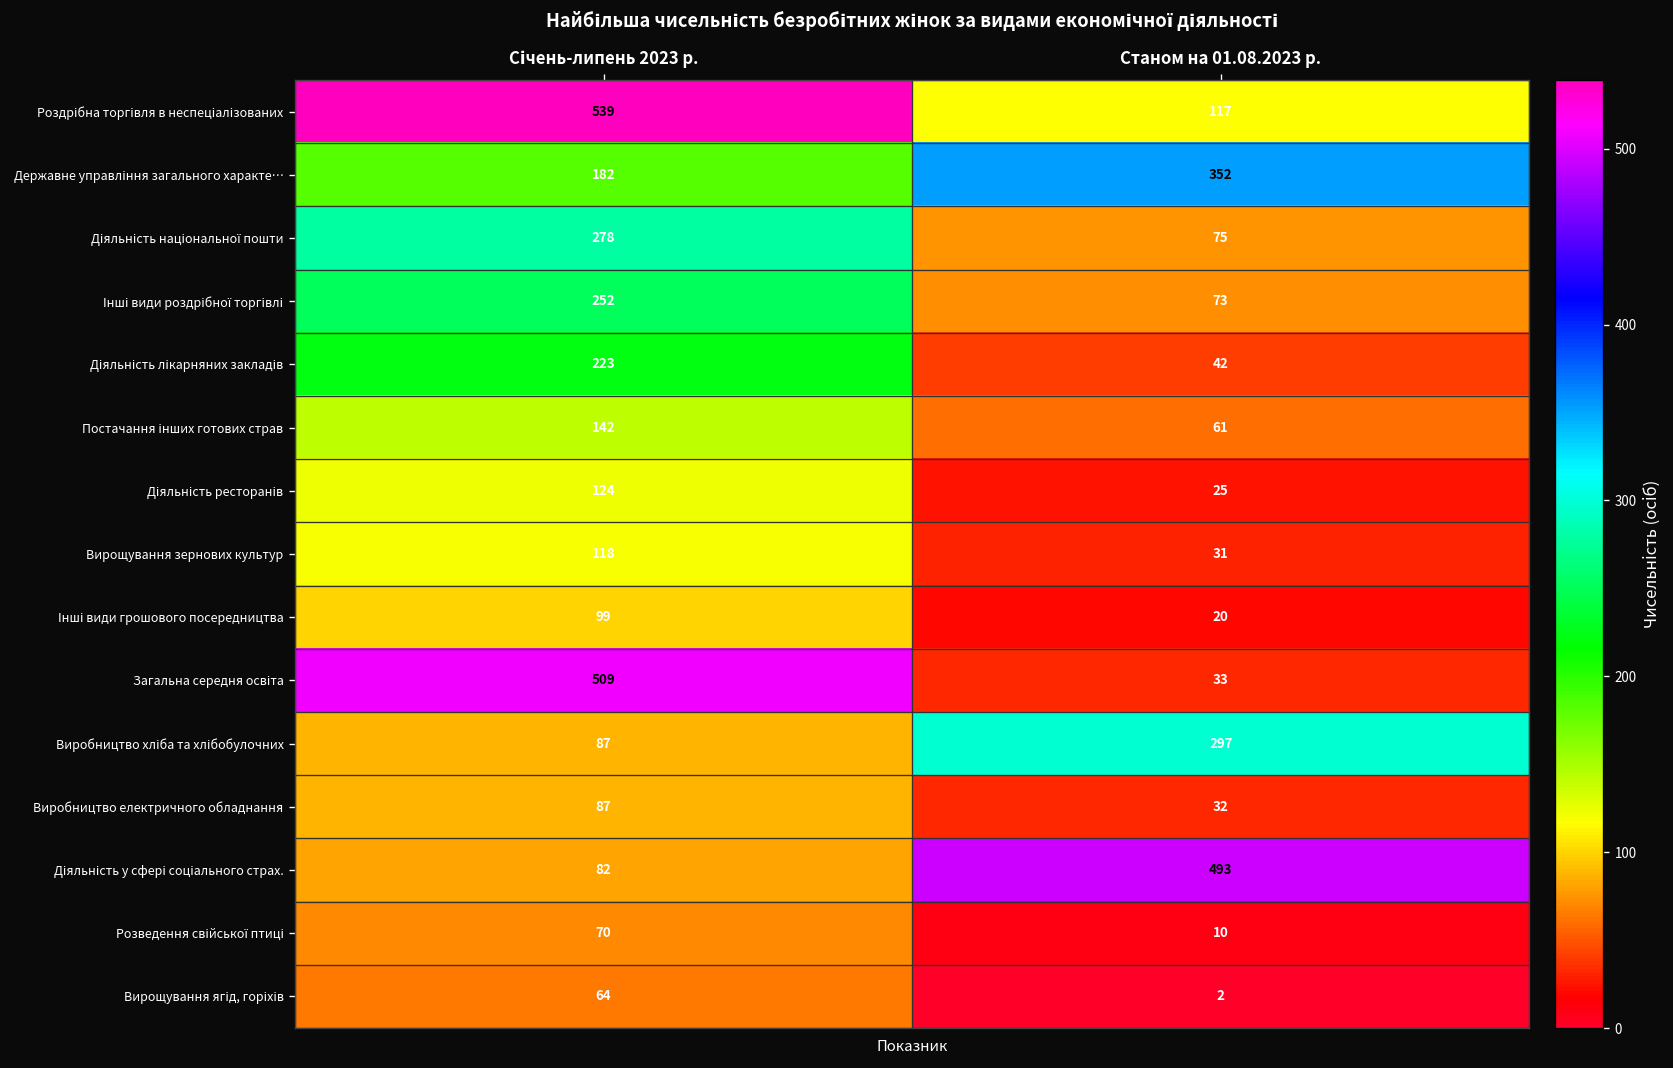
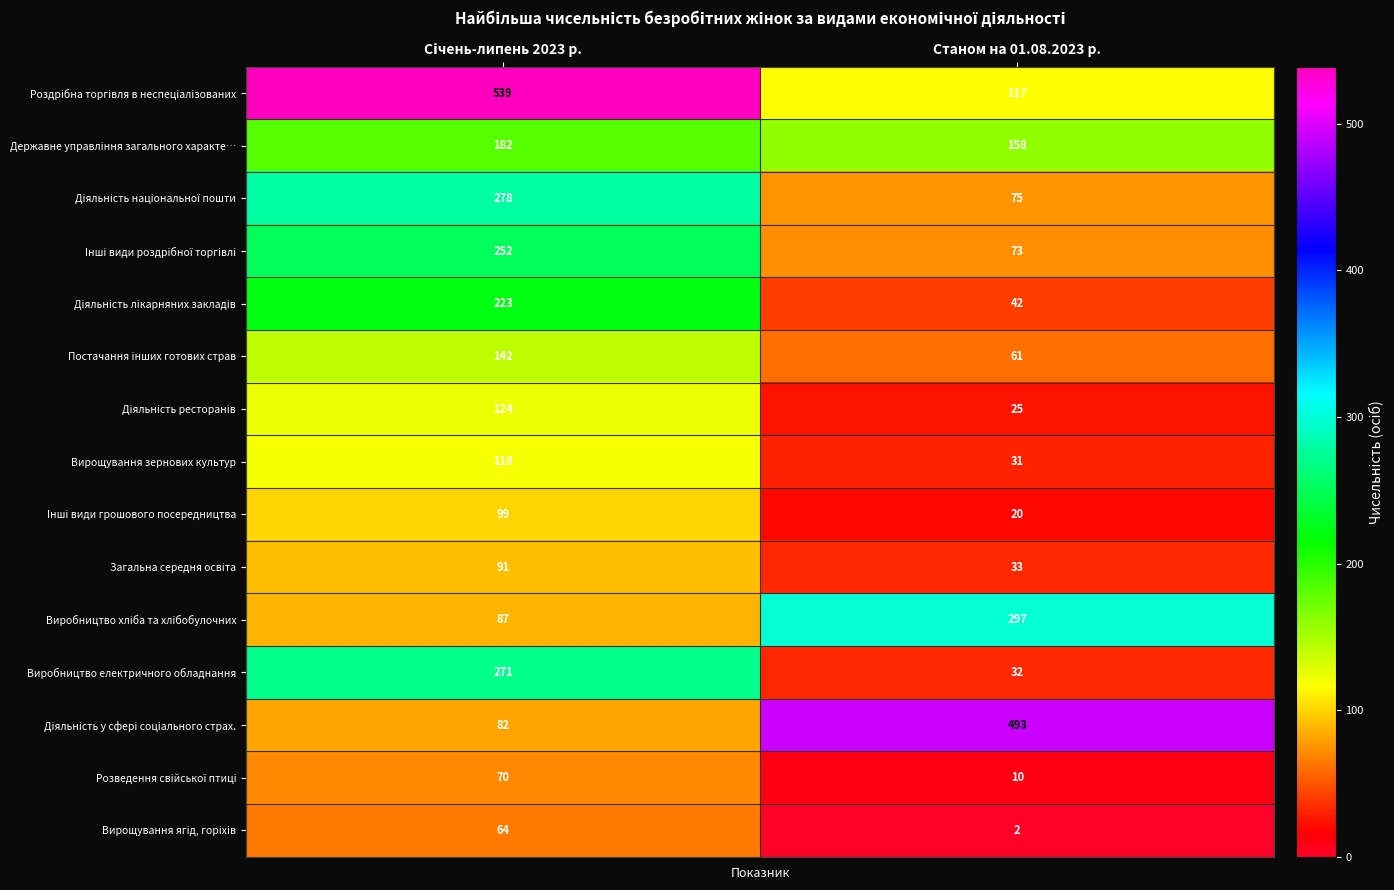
Державне управління загального характе…, Станом на 01.08.2023 р.: 352 -> 158
Загальна середня освіта, Січень-липень 2023 р.: 509 -> 91
Виробництво електричного обладнання, Січень-липень 2023 р.: 87 -> 271
